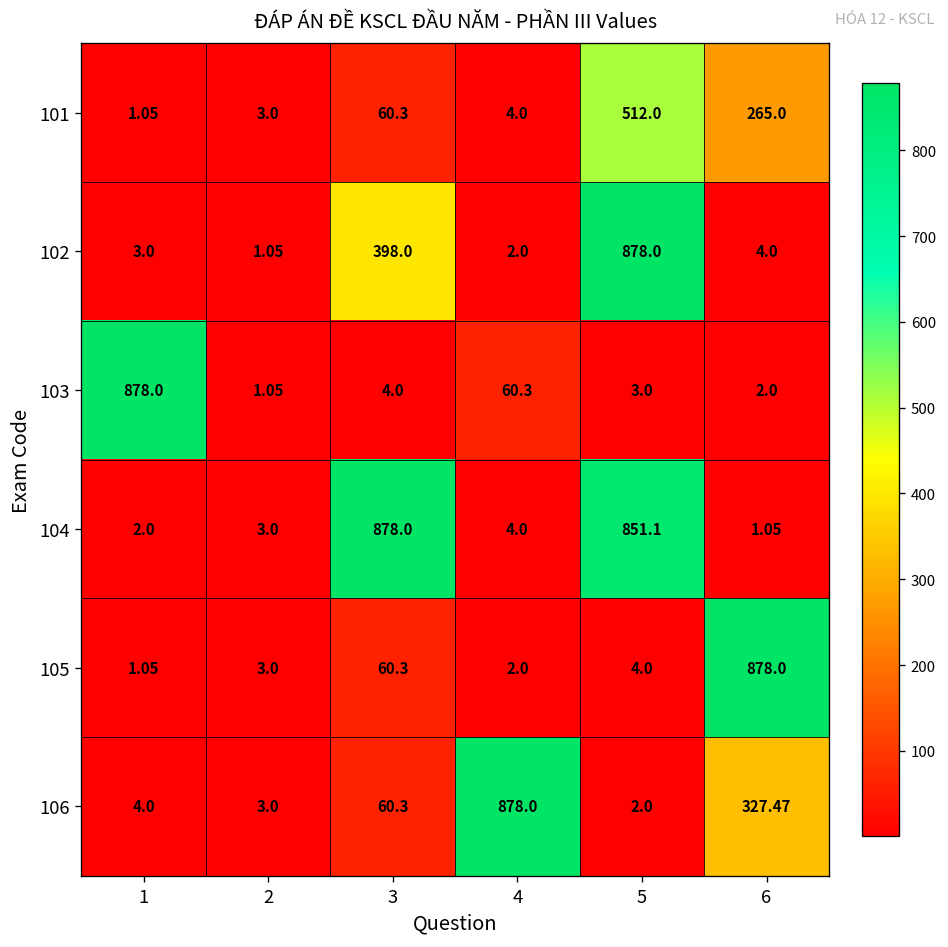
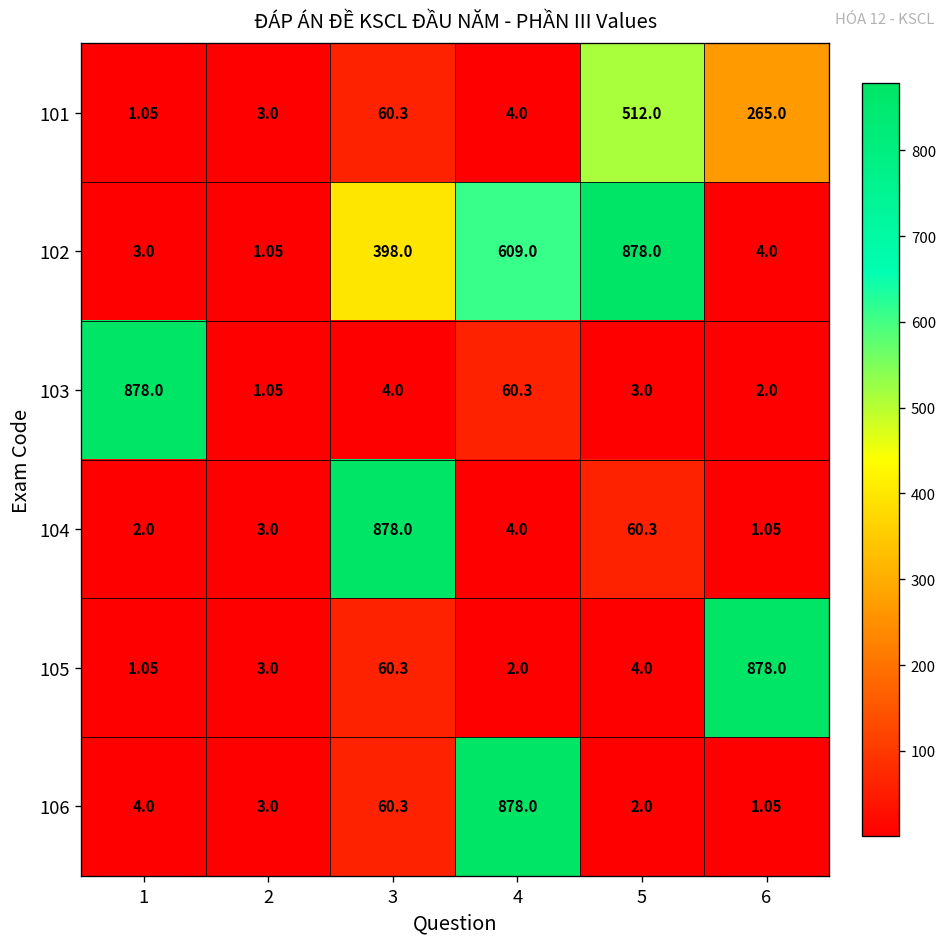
102, 4: 2.0 -> 609.0
104, 5: 851.1 -> 60.3
106, 6: 327.47 -> 1.05
